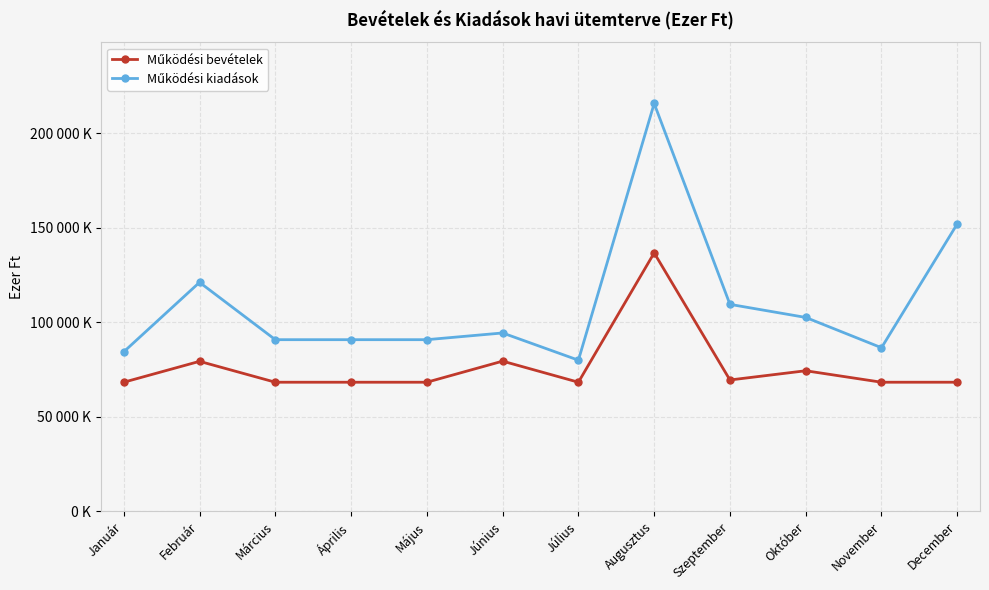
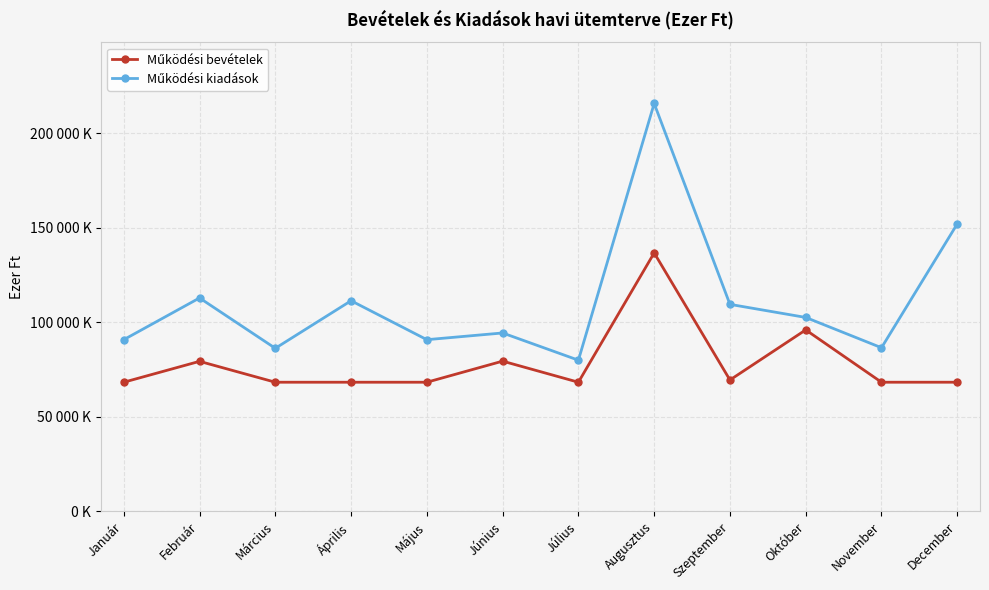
Működési kiadások, Január: 84000000 -> 91000000
Működési kiadások, Február: 121000000 -> 113000000
Működési kiadások, Március: 91000000 -> 86000000
Működési kiadások, Április: 91000000 -> 111000000
Működési bevételek, Október: 74000000 -> 96000000
